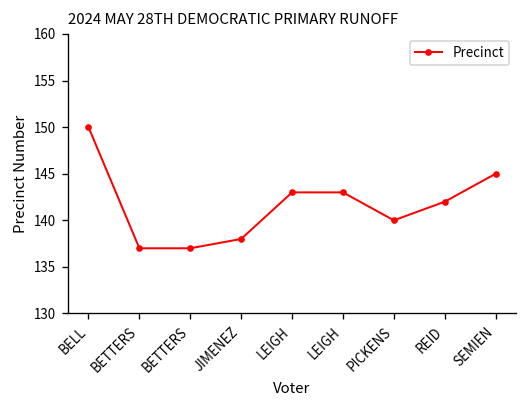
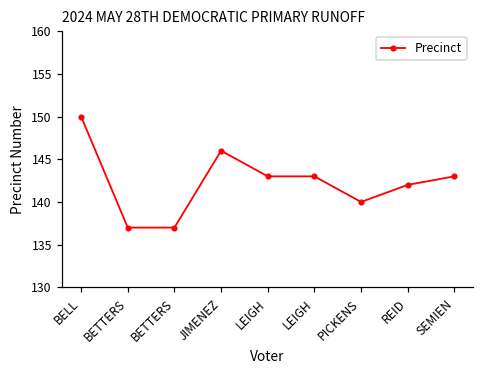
JIMENEZ: 138 -> 146
SEMIEN: 145 -> 143
